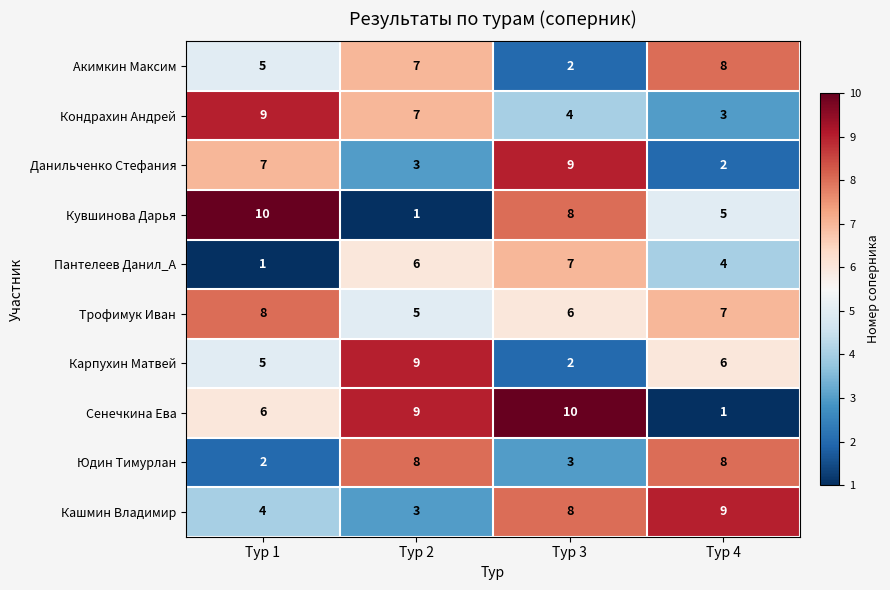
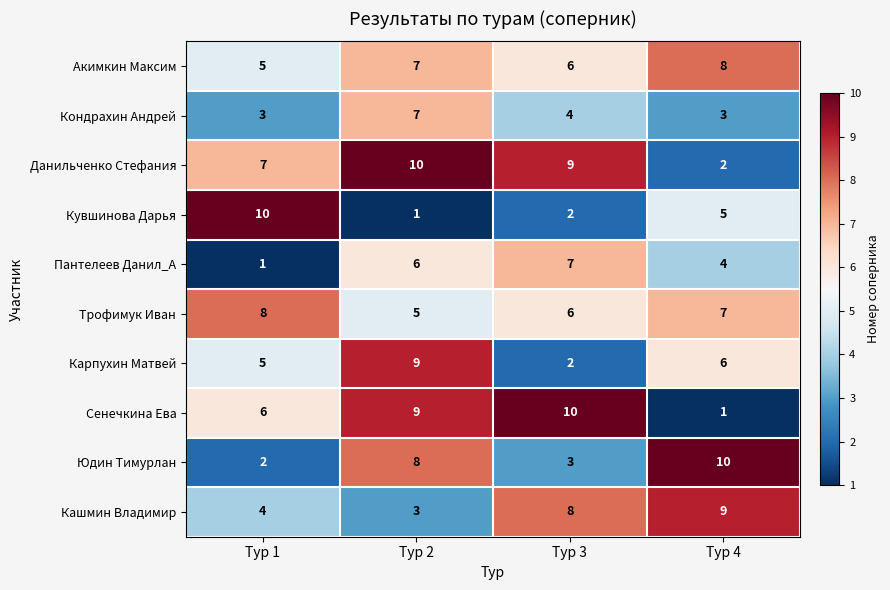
Акимкин Максим, Тур 3: 2 -> 6
Кондрахин Андрей, Тур 1: 9 -> 3
Данильченко Стефания, Тур 2: 3 -> 10
Кувшинова Дарья, Тур 3: 8 -> 2
Юдин Тимурлан, Тур 4: 8 -> 10
